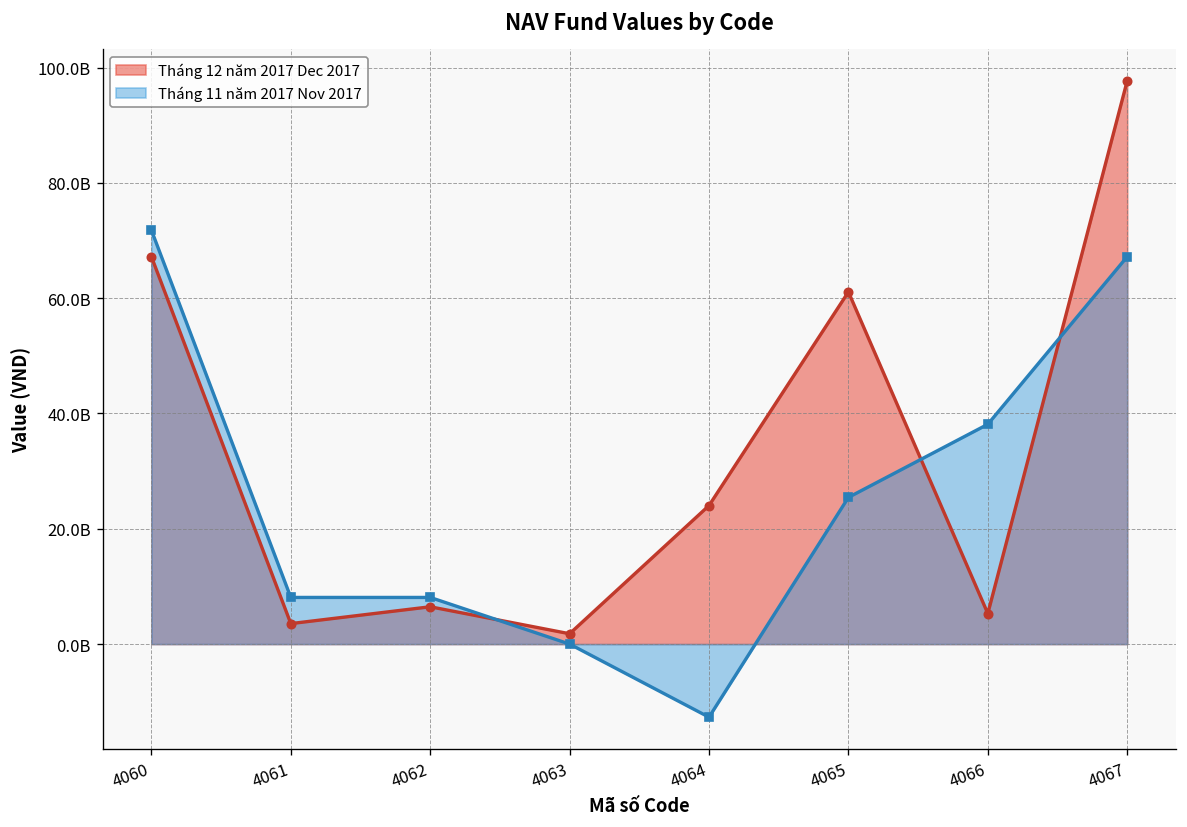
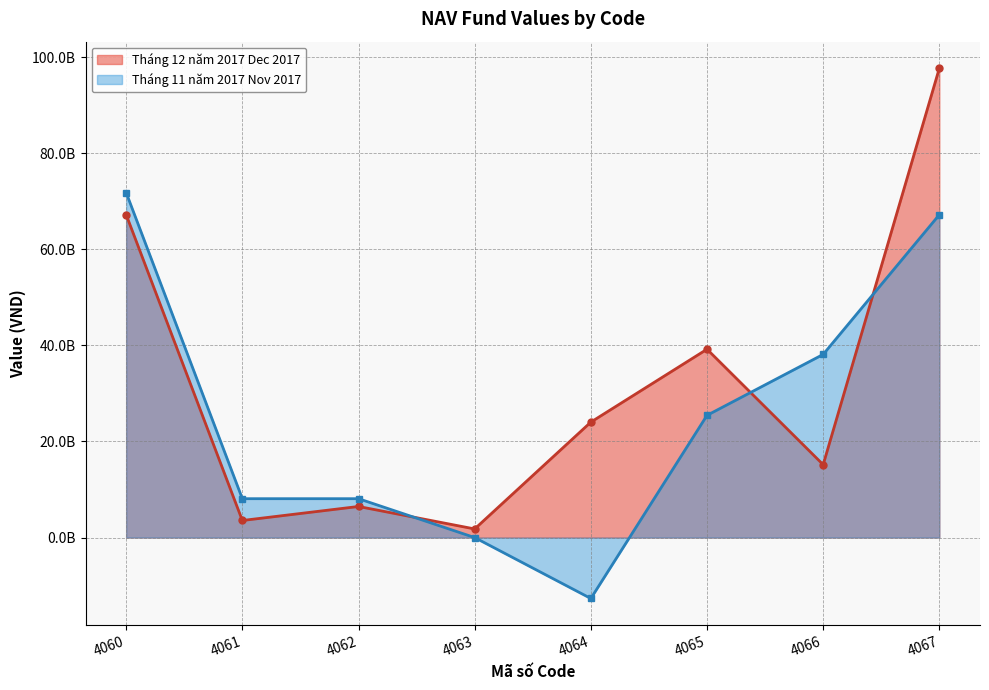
Tháng 12 năm 2017 Dec 2017, 4065: 61000000000 -> 39000000000
Tháng 12 năm 2017 Dec 2017, 4066: 5000000000 -> 15000000000
